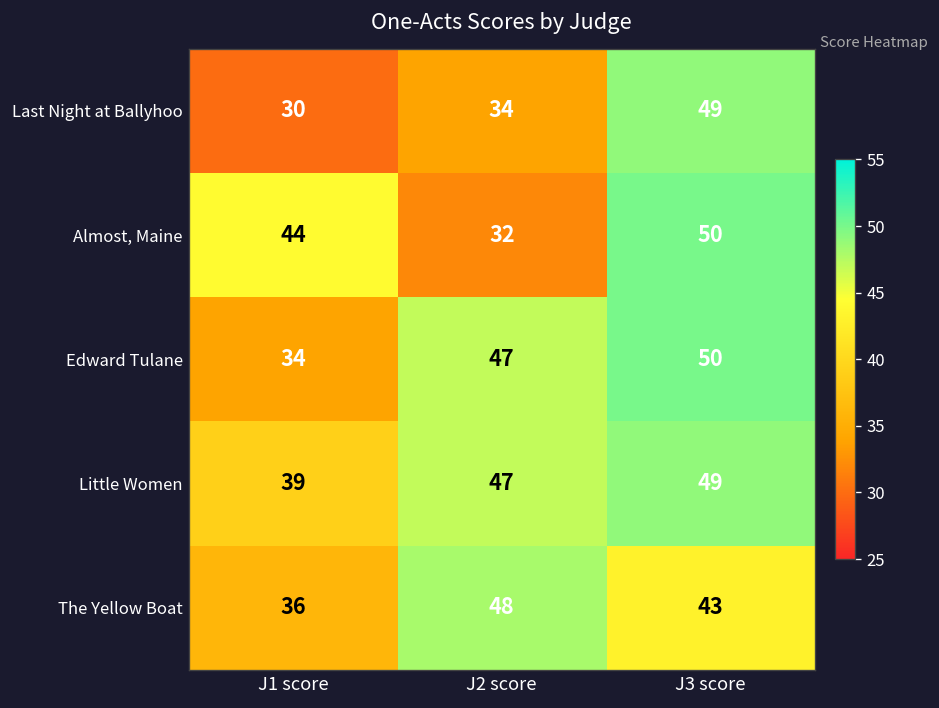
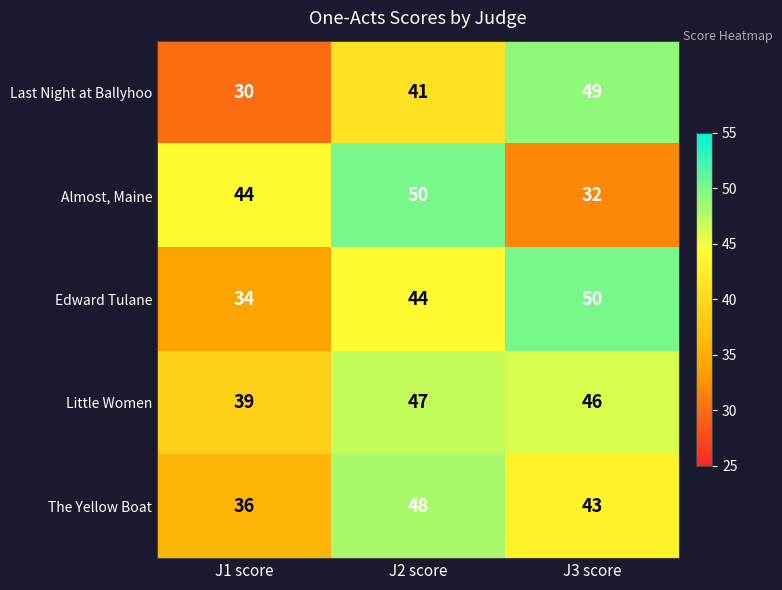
Last Night at Ballyhoo, J2 score: 34 -> 41
Almost, Maine, J2 score: 32 -> 50
Almost, Maine, J3 score: 50 -> 32
Edward Tulane, J2 score: 47 -> 44
Little Women, J3 score: 49 -> 46
